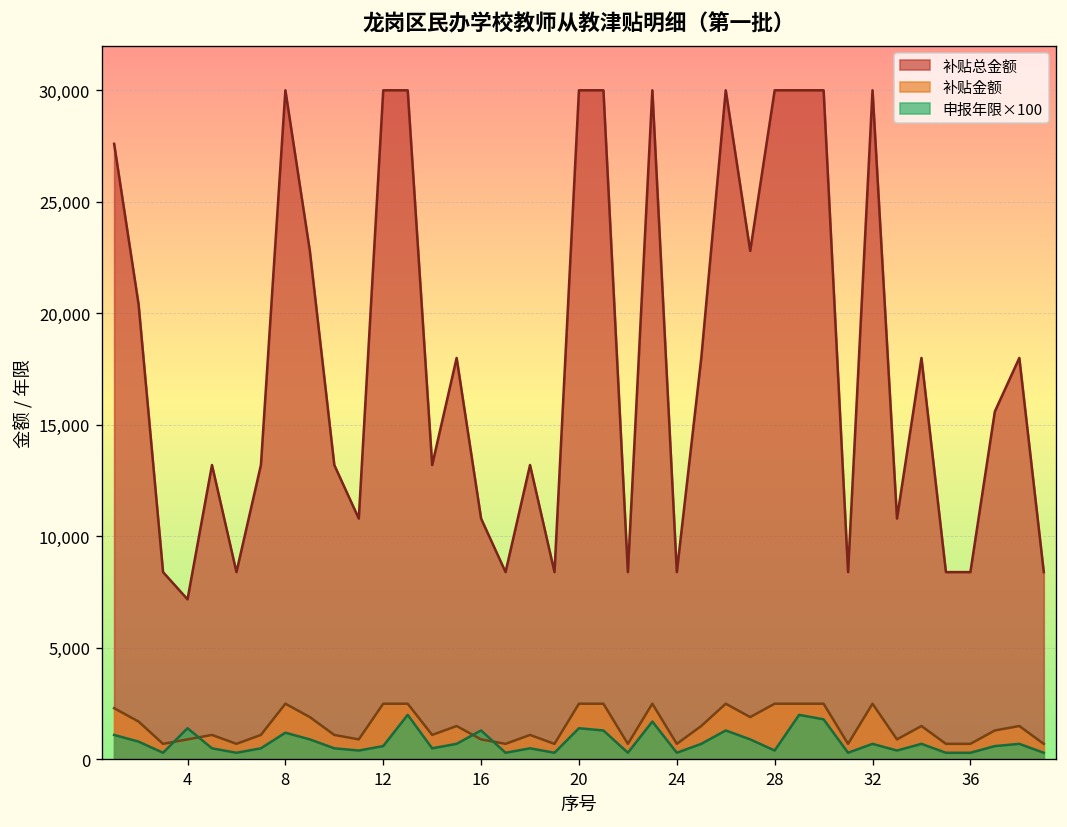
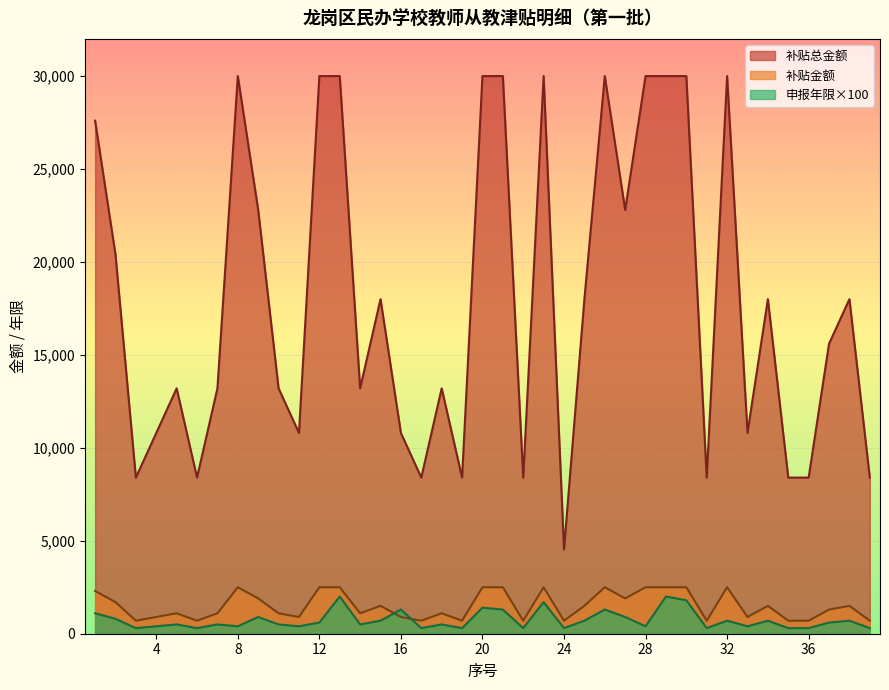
补贴总金额, 4: 7,200 -> 10,800
申报年限×100, 4: 1,400 -> 400
申报年限×100, 8: 1,200 -> 400
补贴总金额, 24: 8,400 -> 4,500
